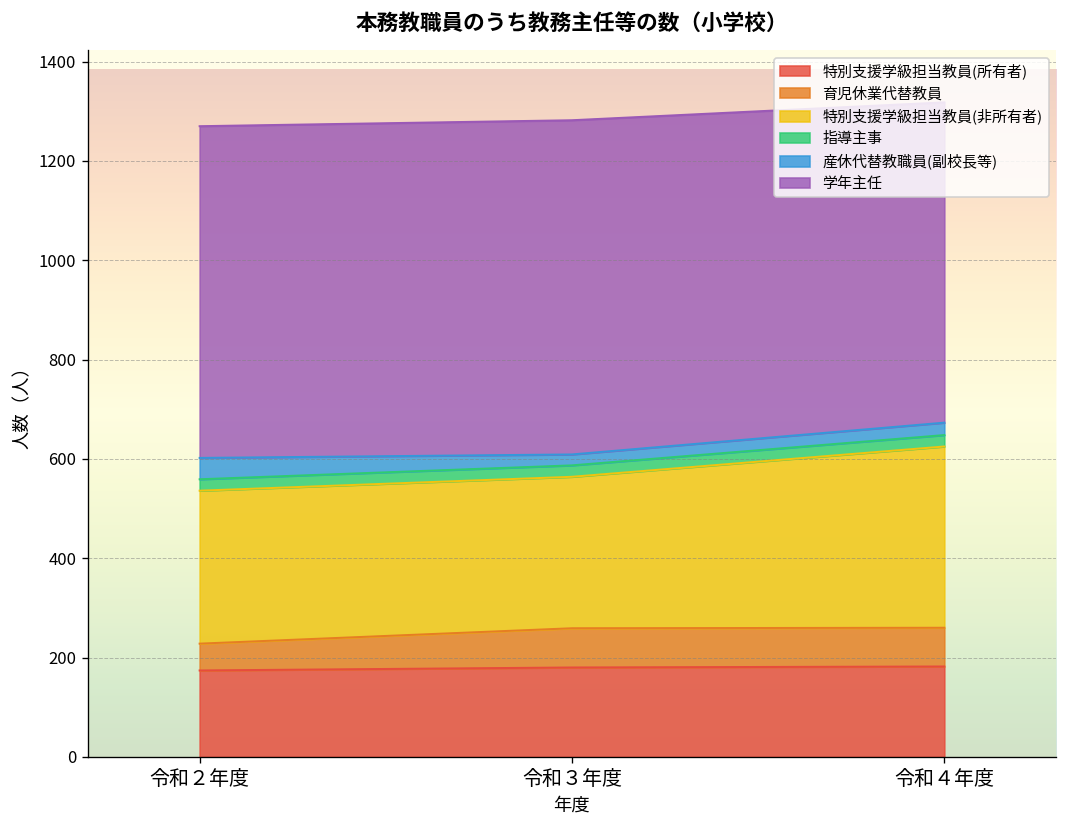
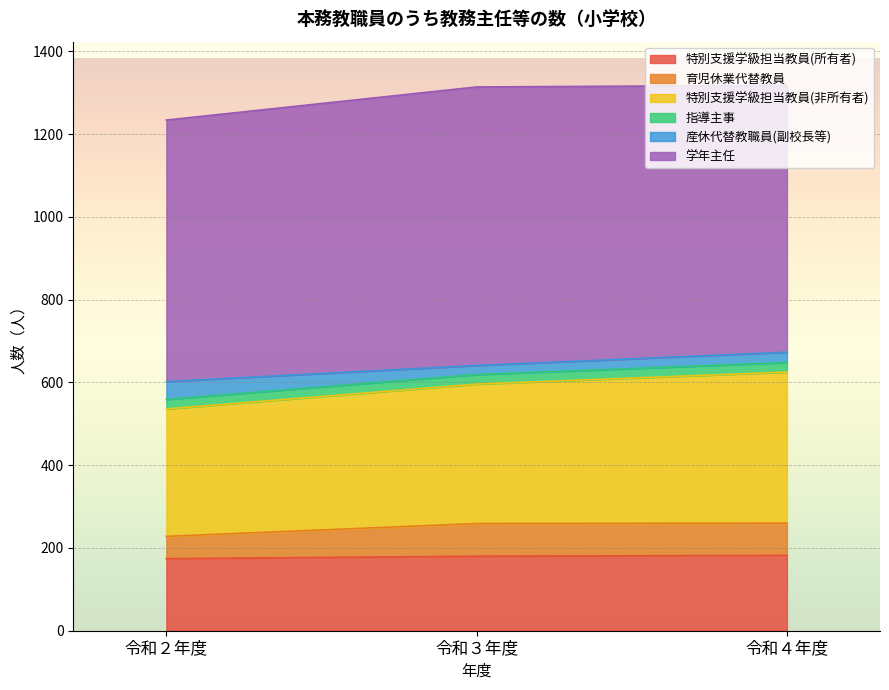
学年主任, 令和２年度: 670 -> 630
特別支援学級担当教員(非所有者), 令和３年度: 310 -> 340
